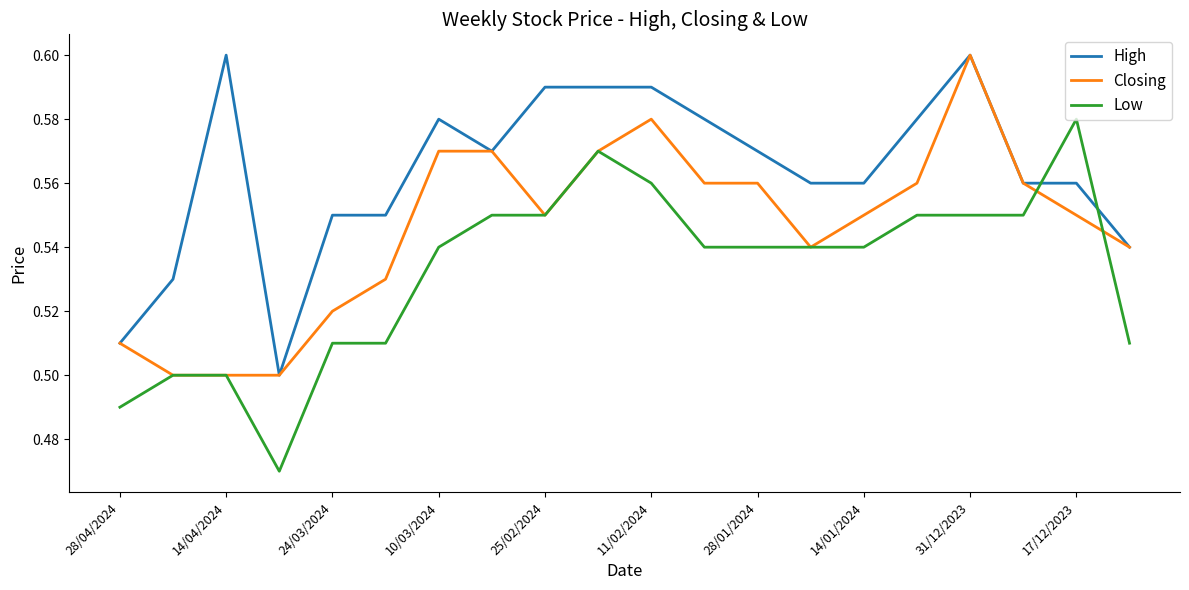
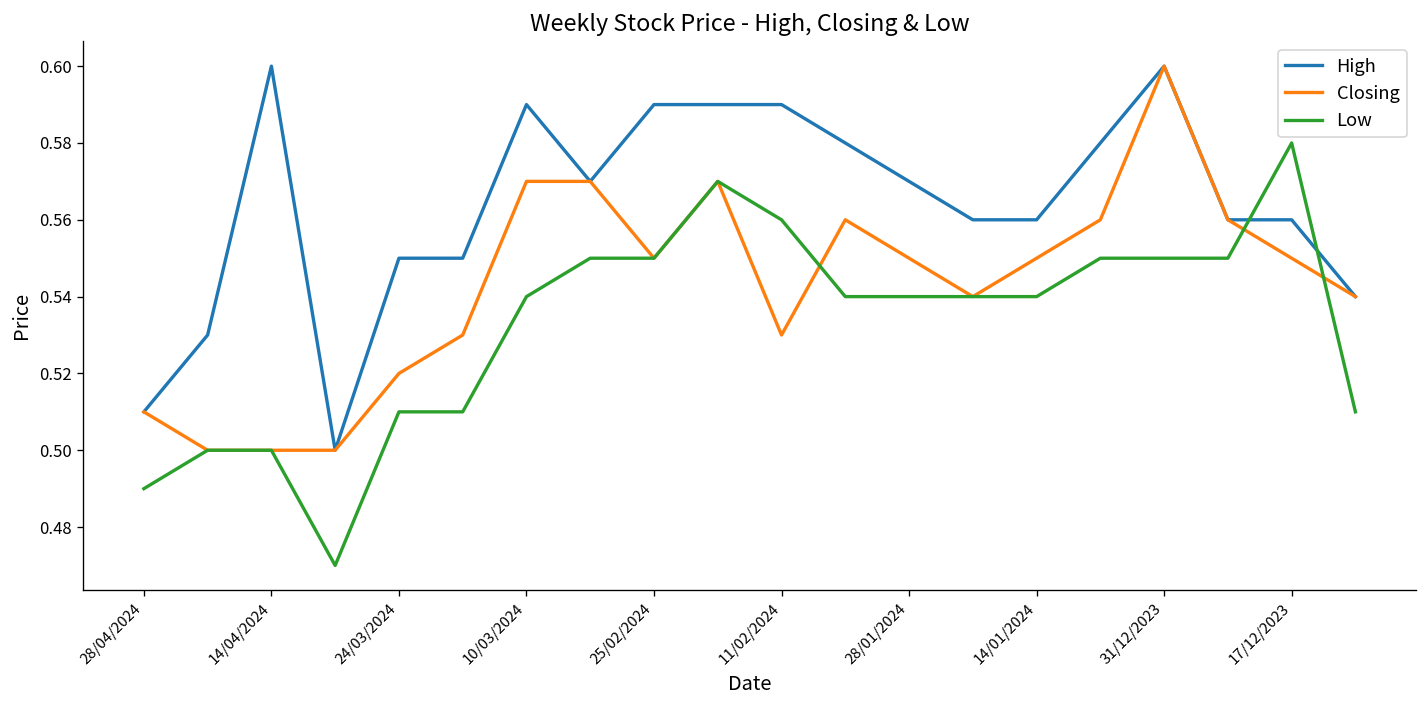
High, 10/03/2024: 0.58 -> 0.59
Closing, 11/02/2024: 0.58 -> 0.53
Closing, 28/01/2024: 0.56 -> 0.55
